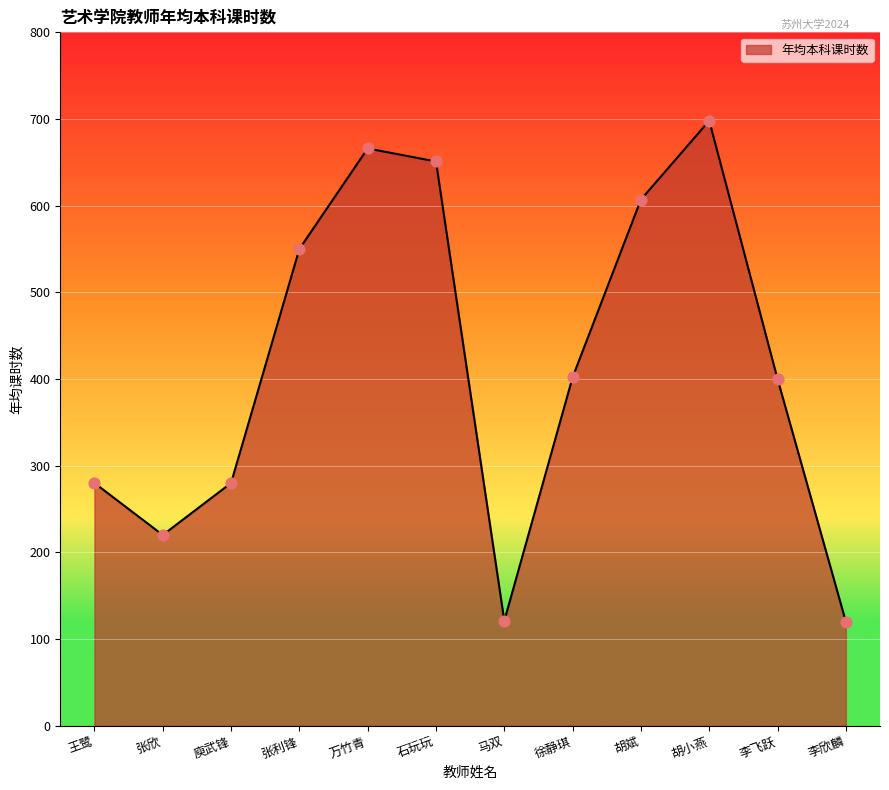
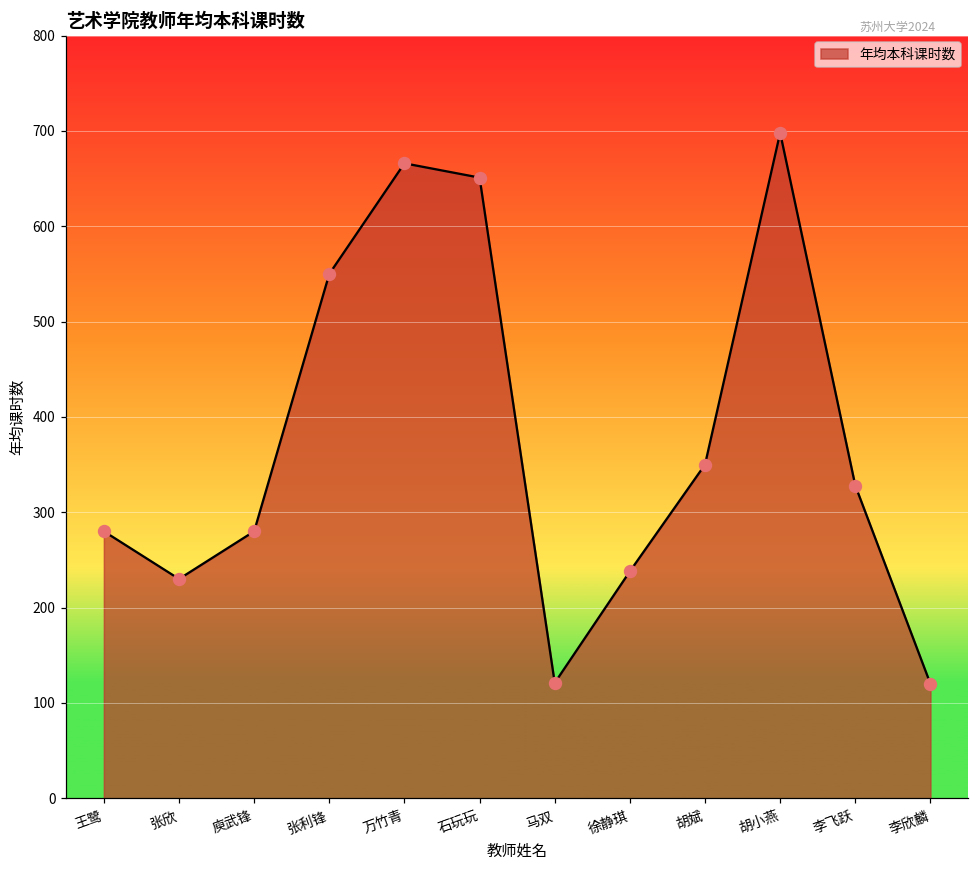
张欣: 220 -> 230
徐静琪: 400 -> 240
胡斌: 610 -> 350
李飞跃: 400 -> 330
